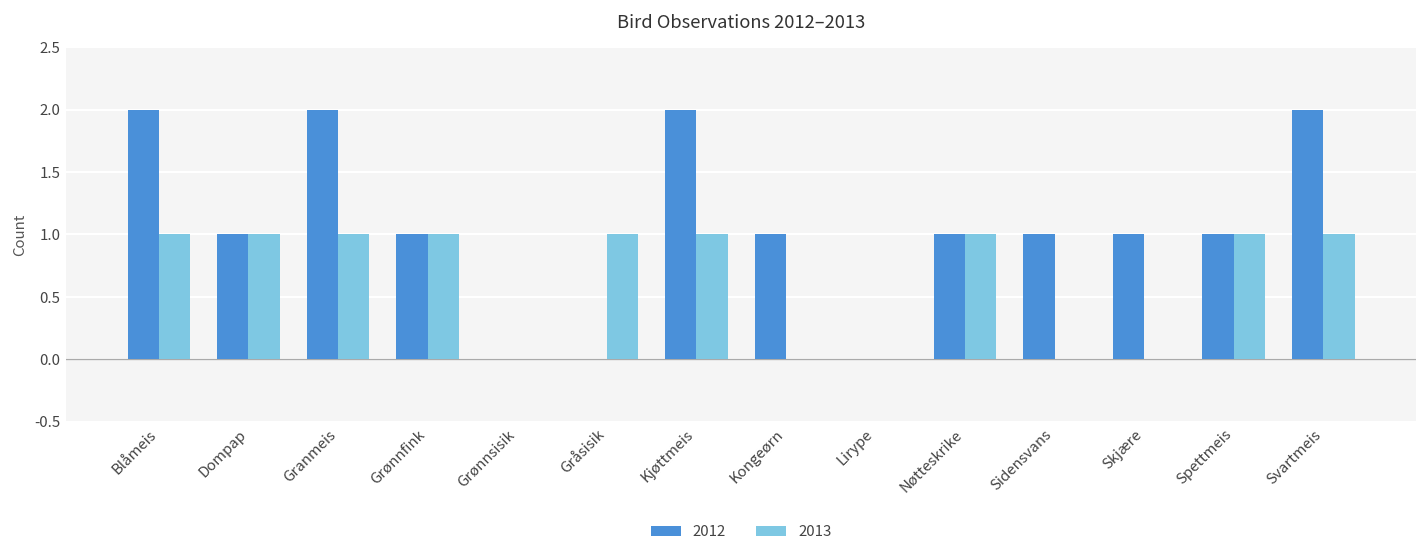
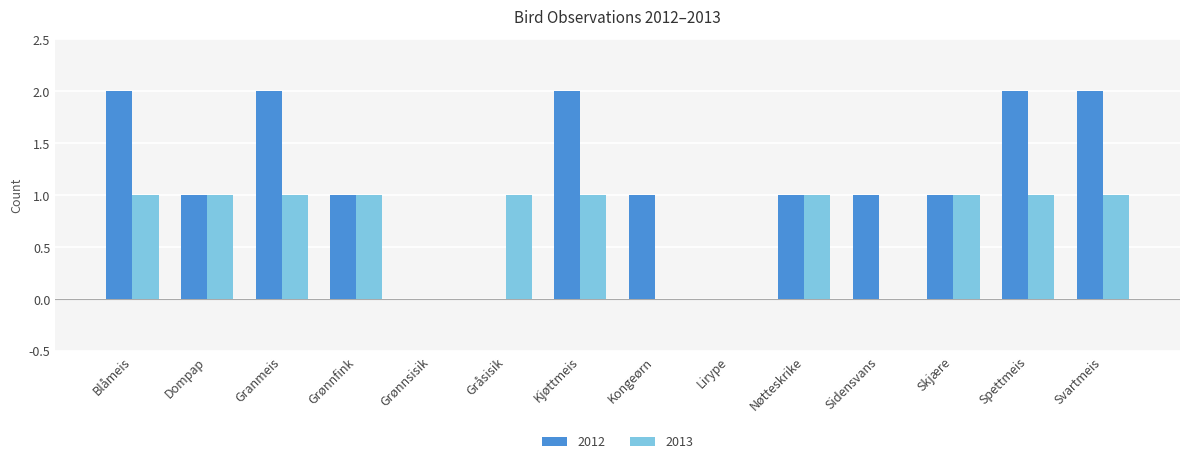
2013, Skjære: 0 -> 1
2012, Spettmeis: 1 -> 2
